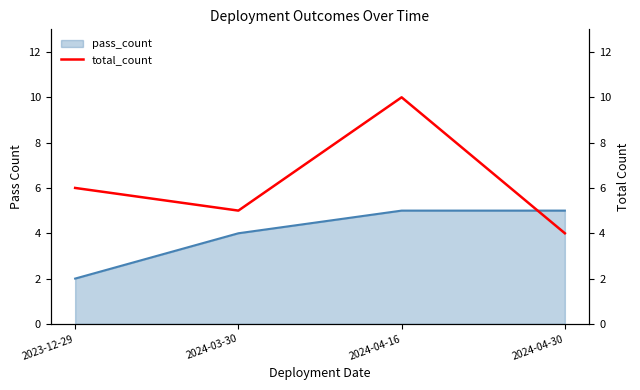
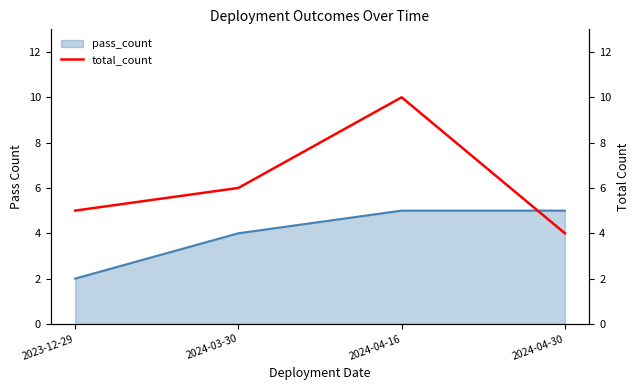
total_count, 2023-12-29: 6 -> 5
total_count, 2024-03-30: 5 -> 6
